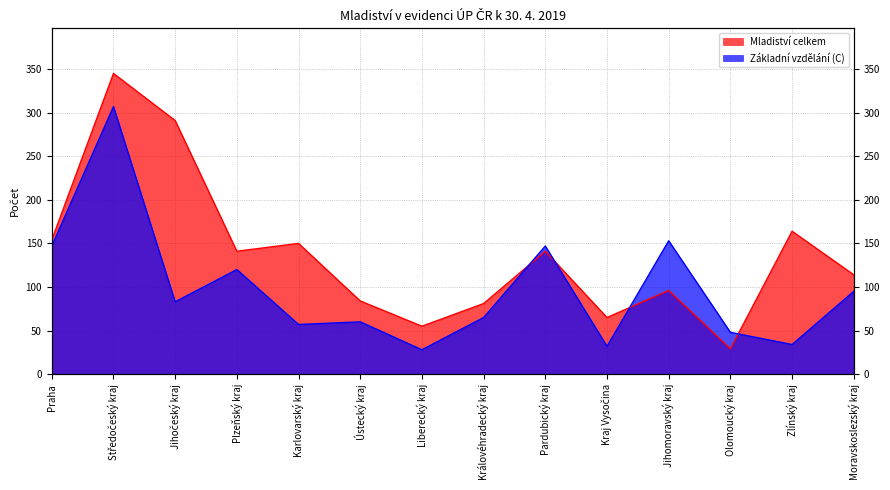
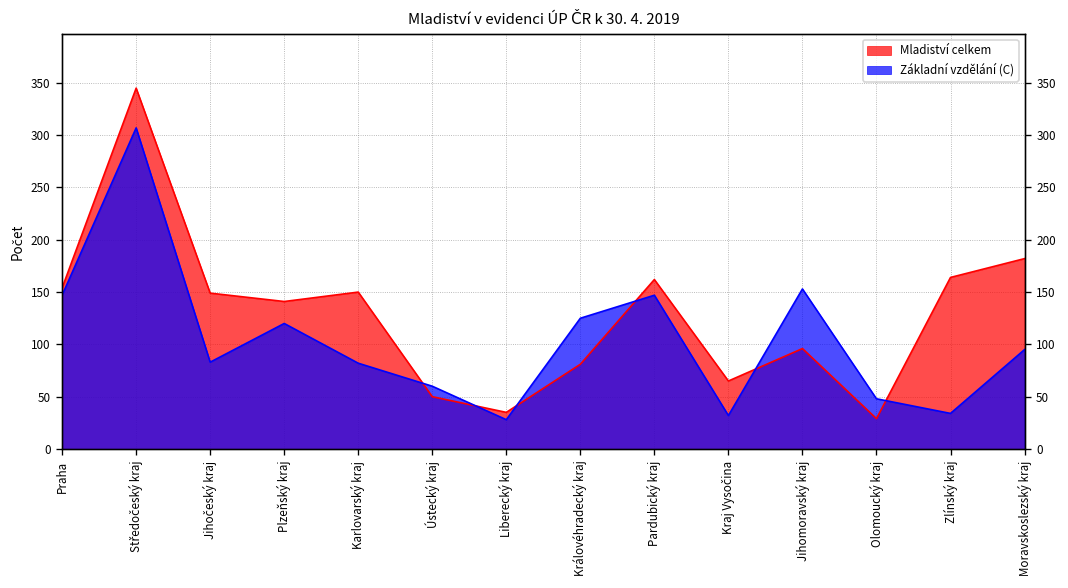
Mladiství celkem, Jihočeský kraj: 290 -> 150
Základní vzdělání (C), Karlovarský kraj: 60 -> 80
Mladiství celkem, Ústecký kraj: 80 -> 50
Mladiství celkem, Liberecký kraj: 60 -> 40
Základní vzdělání (C), Královéhradecký kraj: 70 -> 130
Mladiství celkem, Pardubický kraj: 140 -> 160
Mladiství celkem, Moravskoslezský kraj: 110 -> 180
